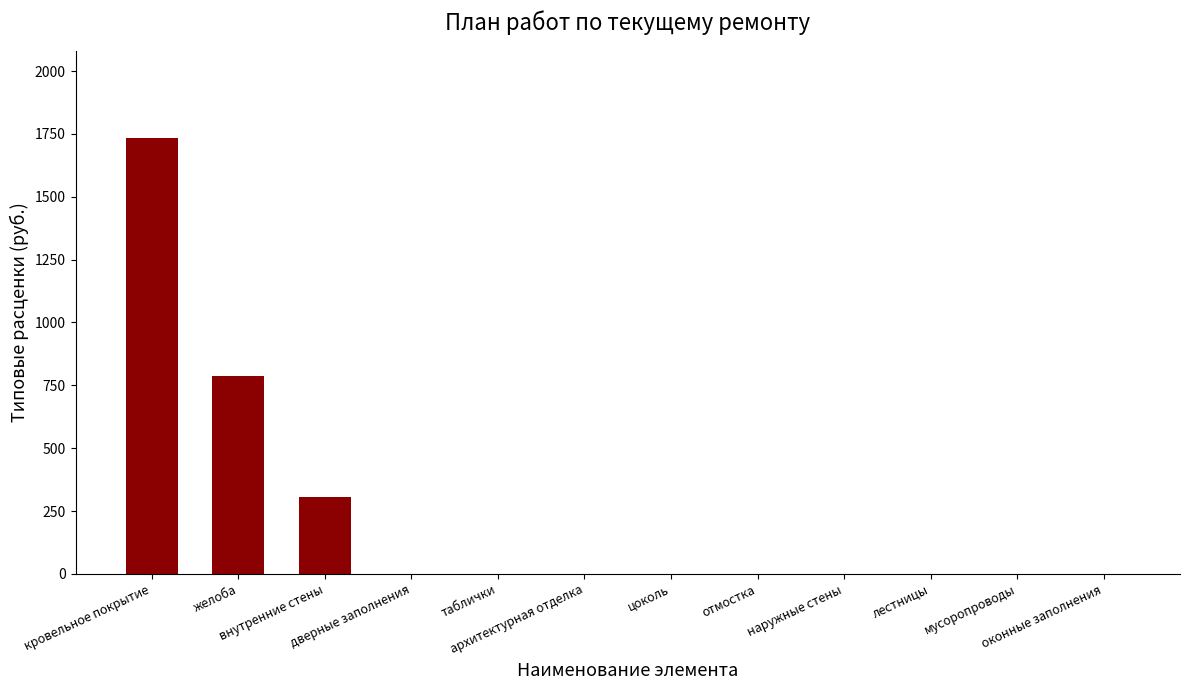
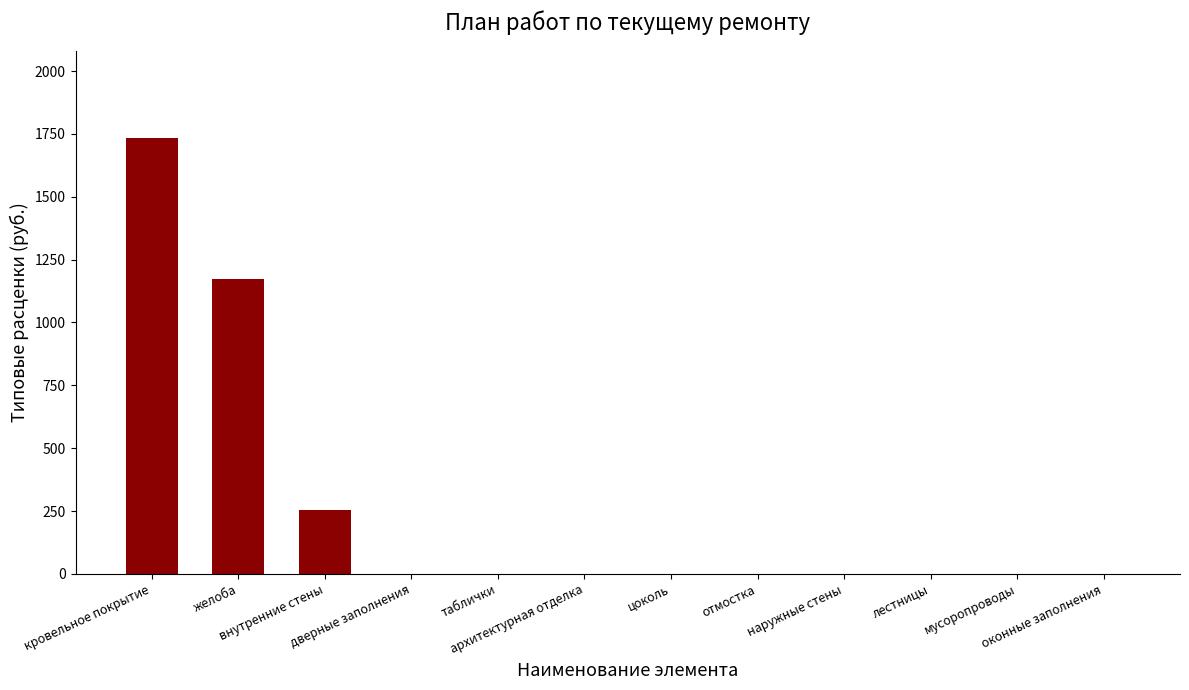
желоба: 790 -> 1170
внутренние стены: 310 -> 250
